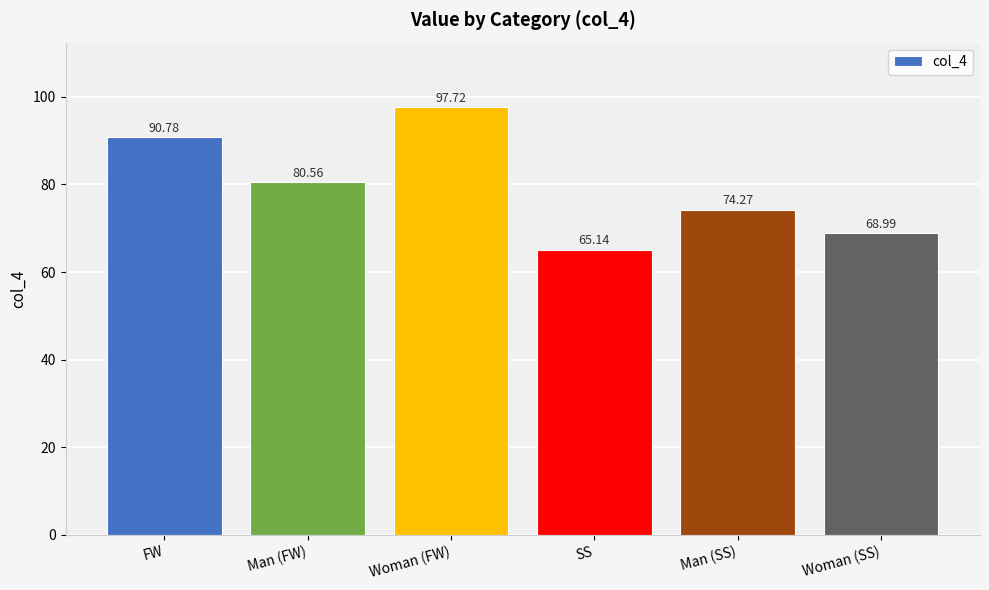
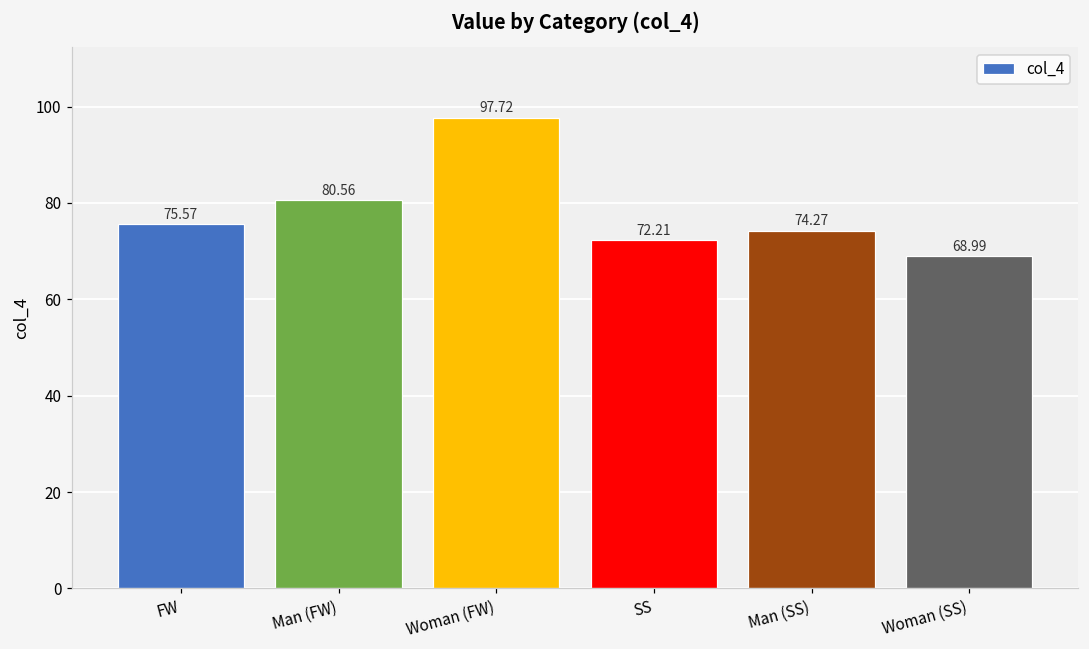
FW: 90.78 -> 75.57
SS: 65.14 -> 72.21
